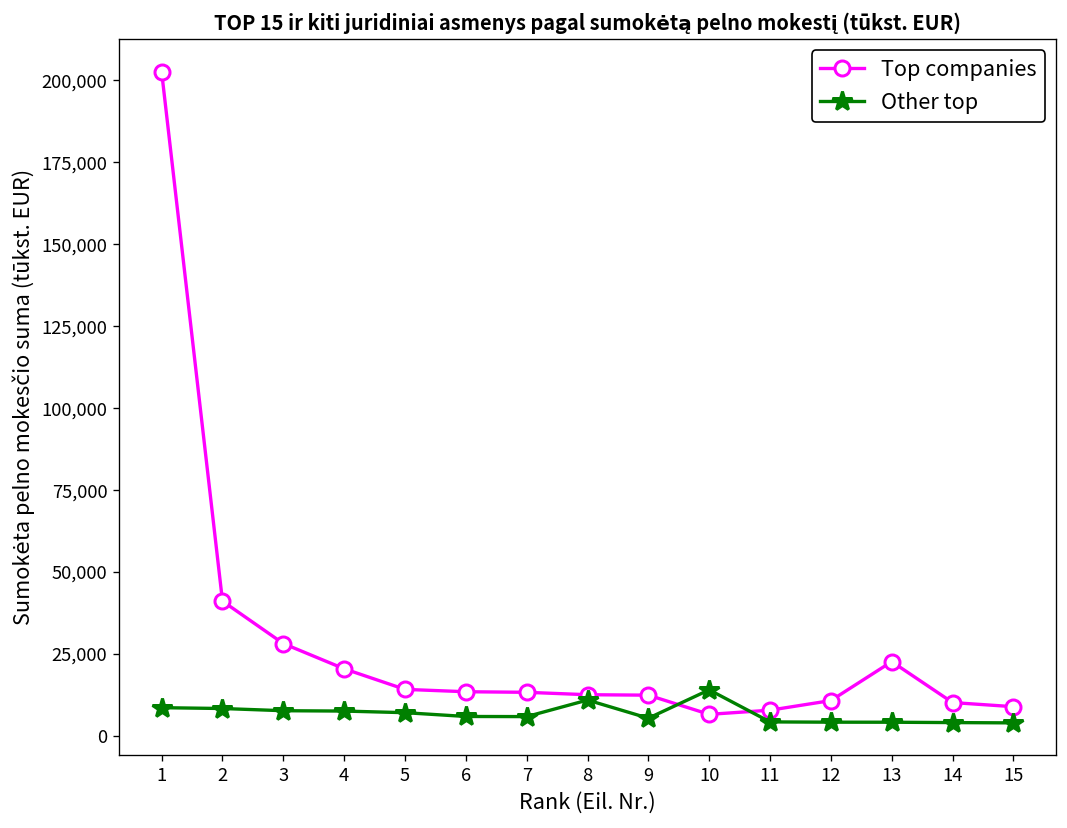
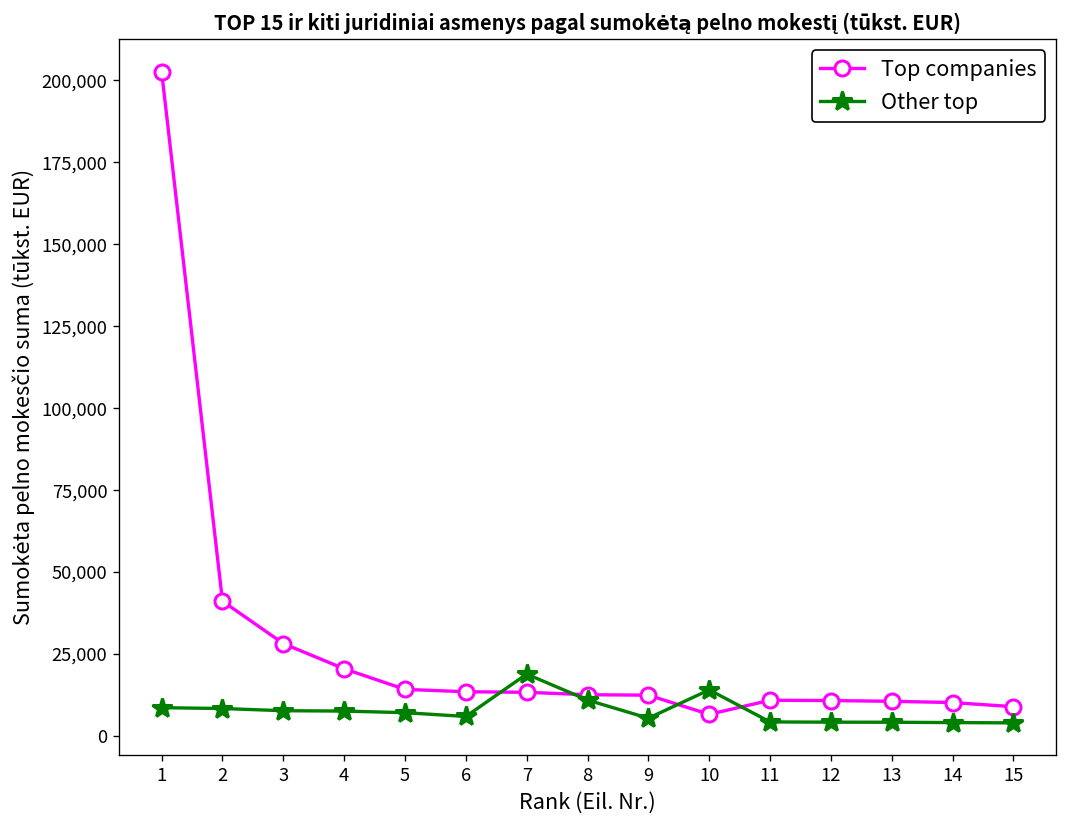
Other top, 7: 6,000 -> 19,000
Top companies, 11: 8,000 -> 11,000
Top companies, 13: 23,000 -> 11,000
